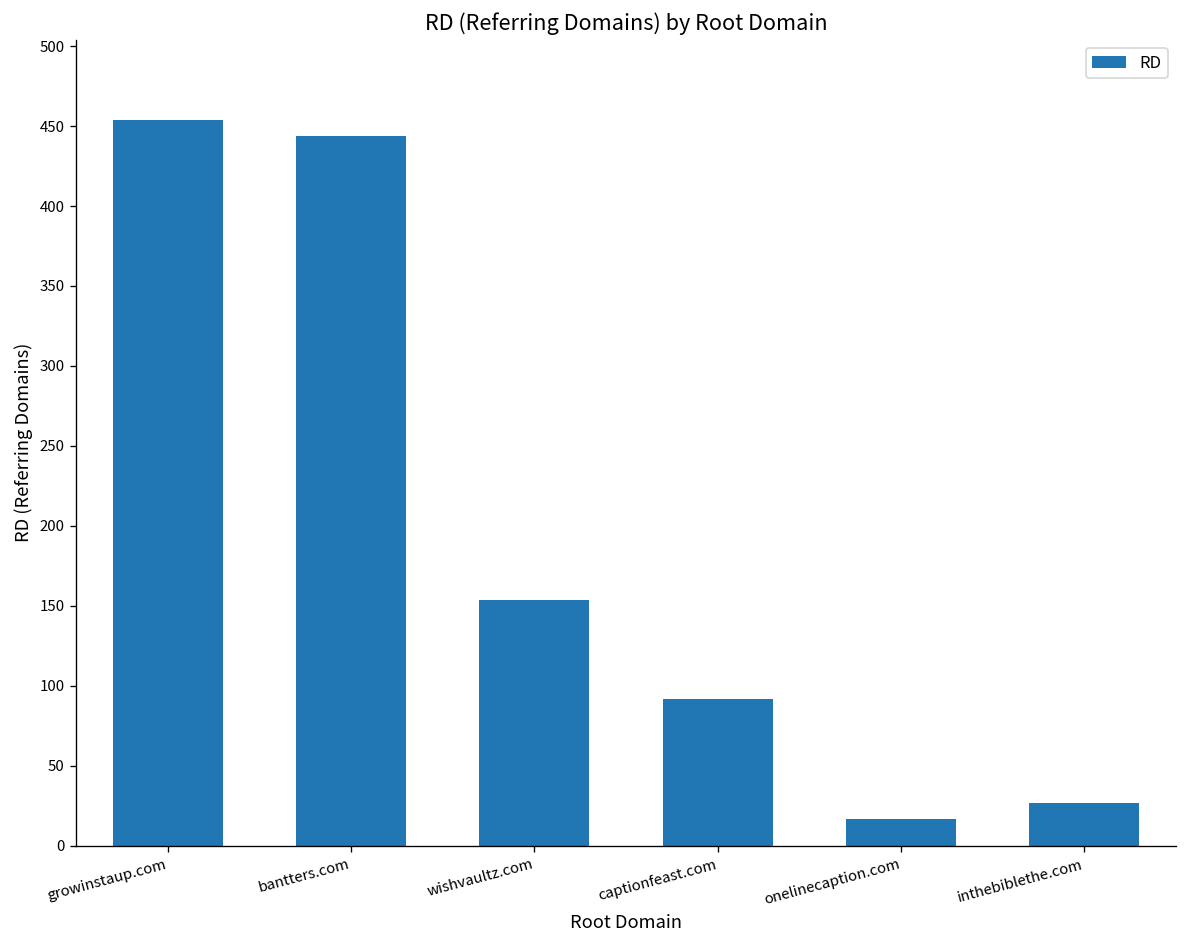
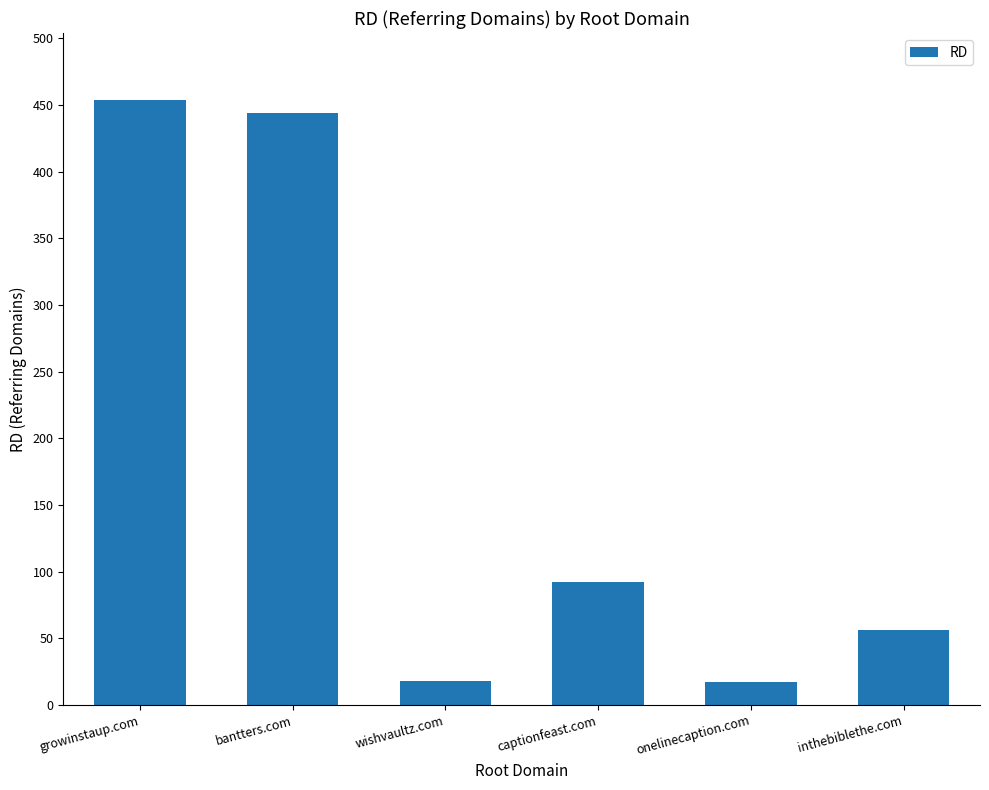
wishvaultz.com: 154 -> 18
inthebiblethe.com: 27 -> 56
